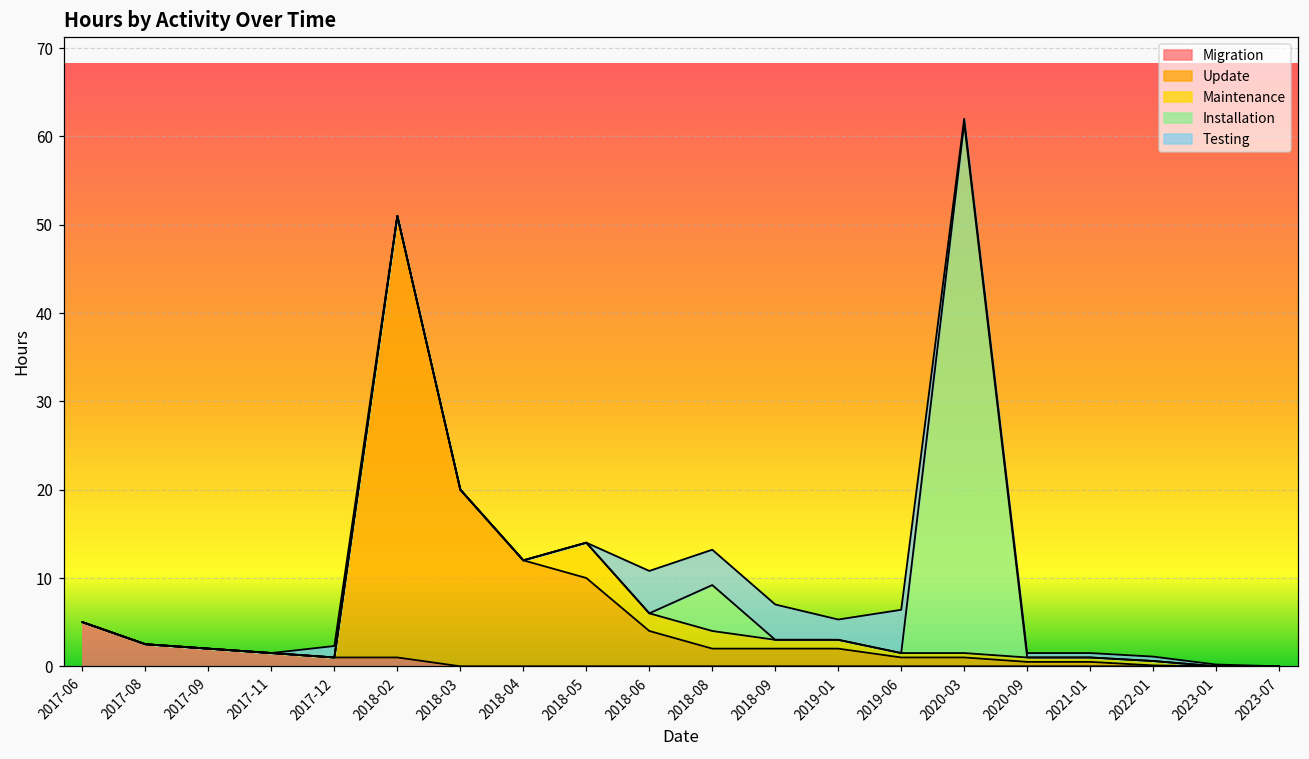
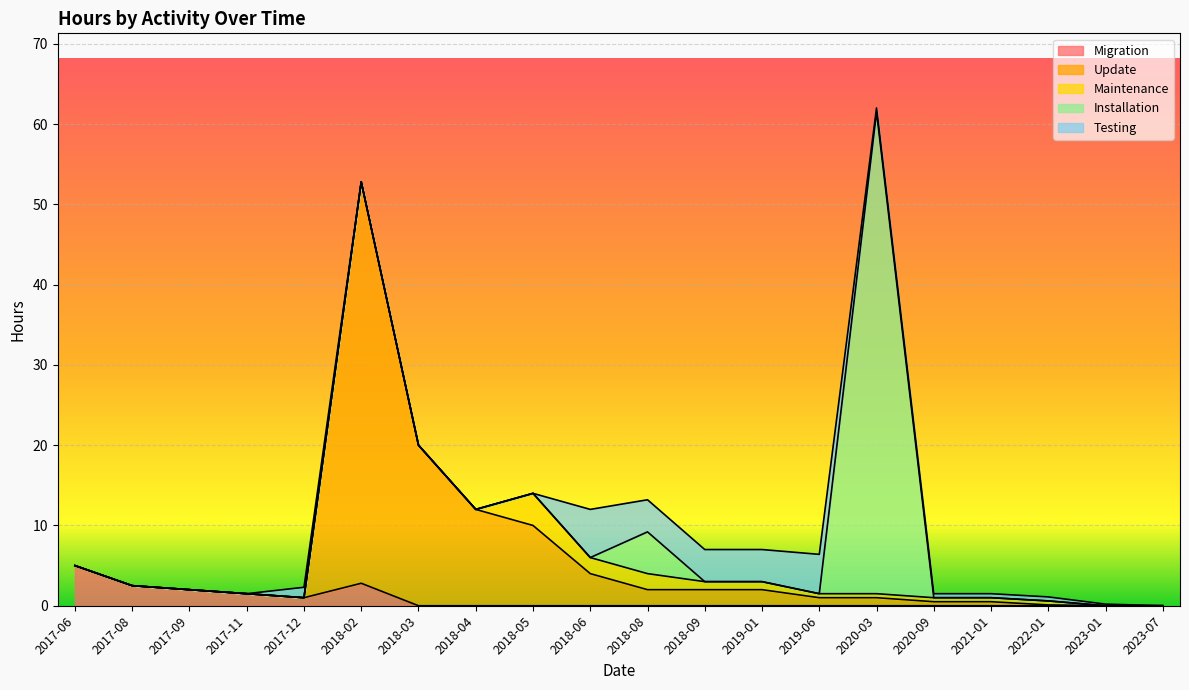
Migration, 2018-02: 1 -> 3
Testing, 2018-06: 5 -> 6
Testing, 2019-01: 2 -> 4
